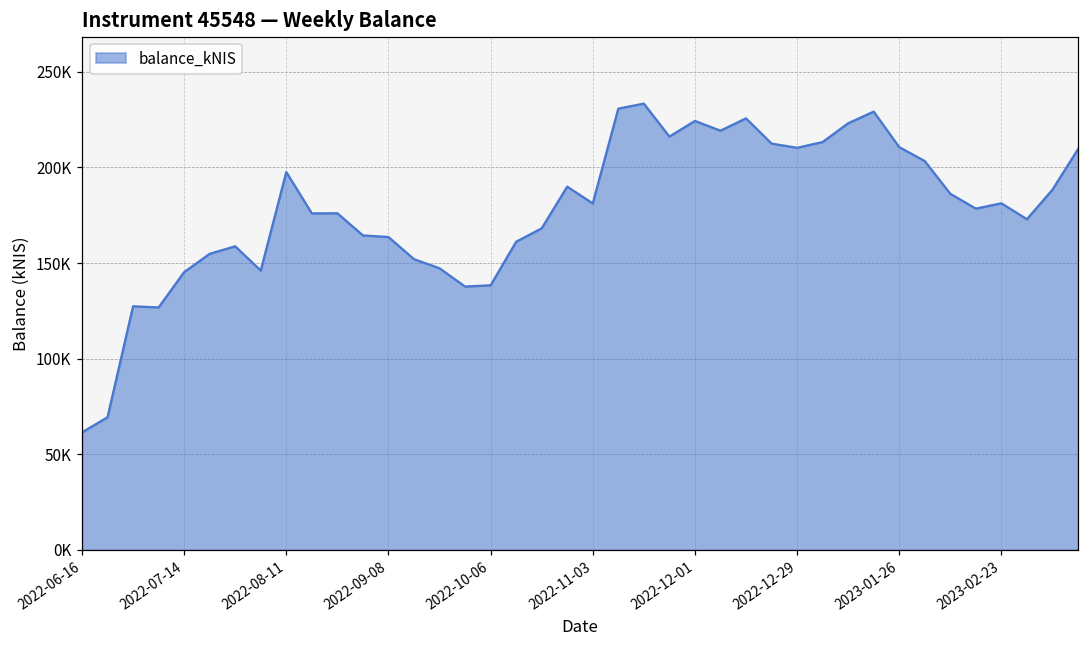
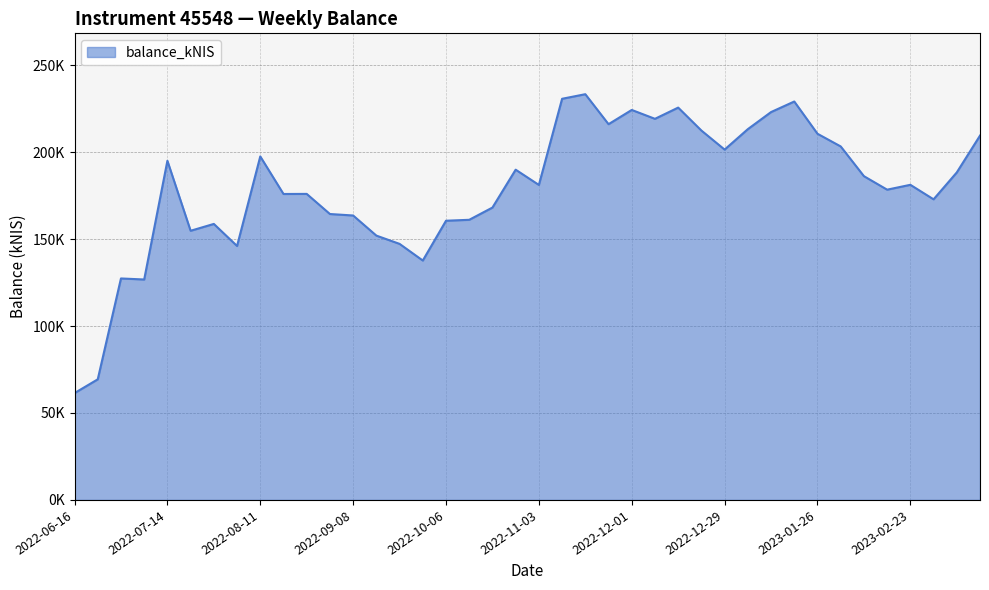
2022-07-14: 145000 -> 195000
2022-10-06: 138000 -> 161000
2022-12-29: 210000 -> 201000
